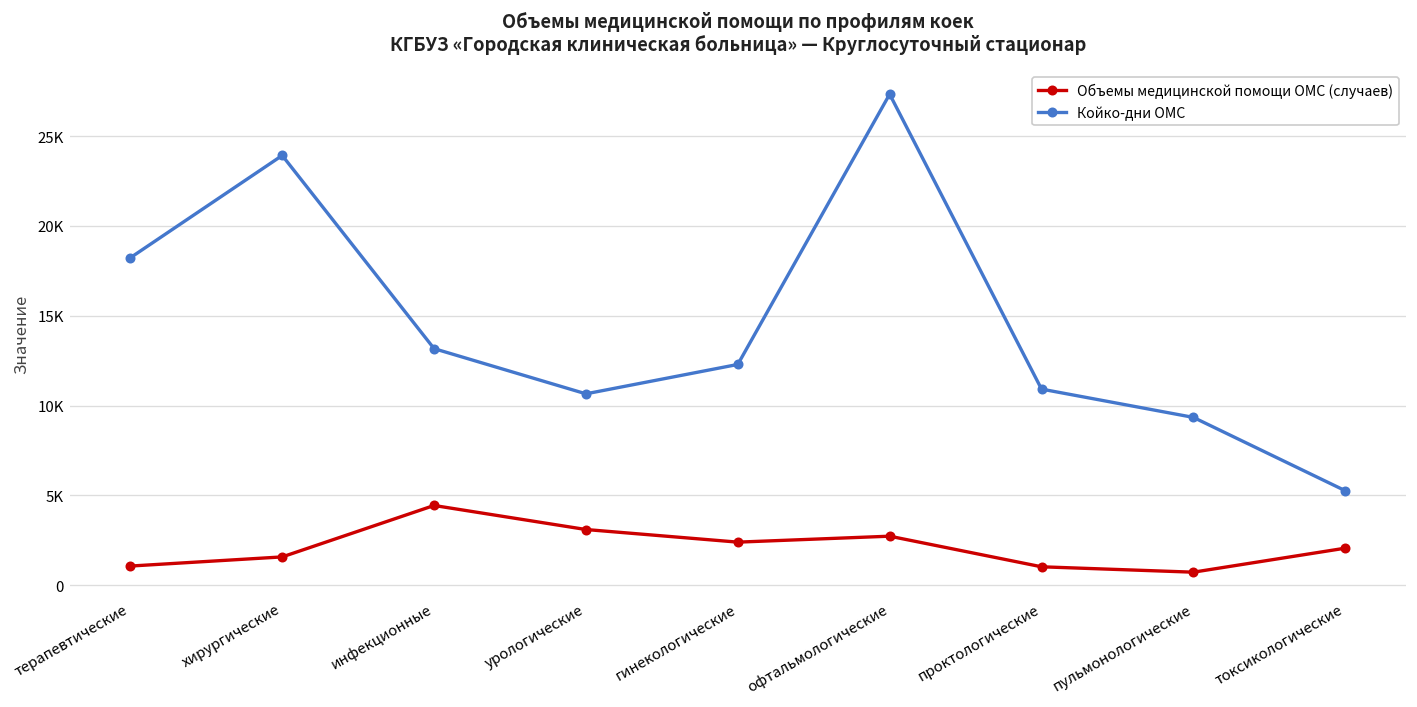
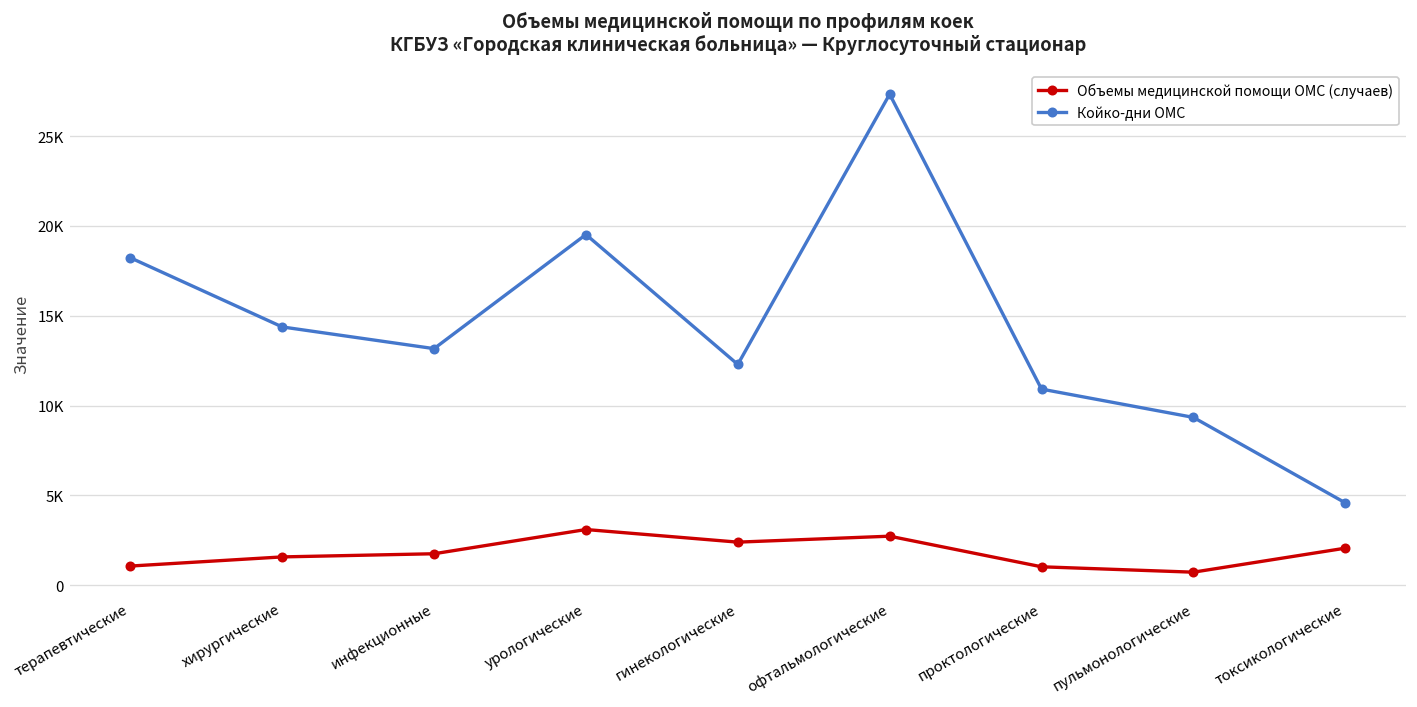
Койко-дни ОМС, хирургические: 23900 -> 14400
Объемы медицинской помощи ОМС (случаев), инфекционные: 4400 -> 1800
Койко-дни ОМС, урологические: 10700 -> 19500
Койко-дни ОМС, токсикологические: 5300 -> 4600
